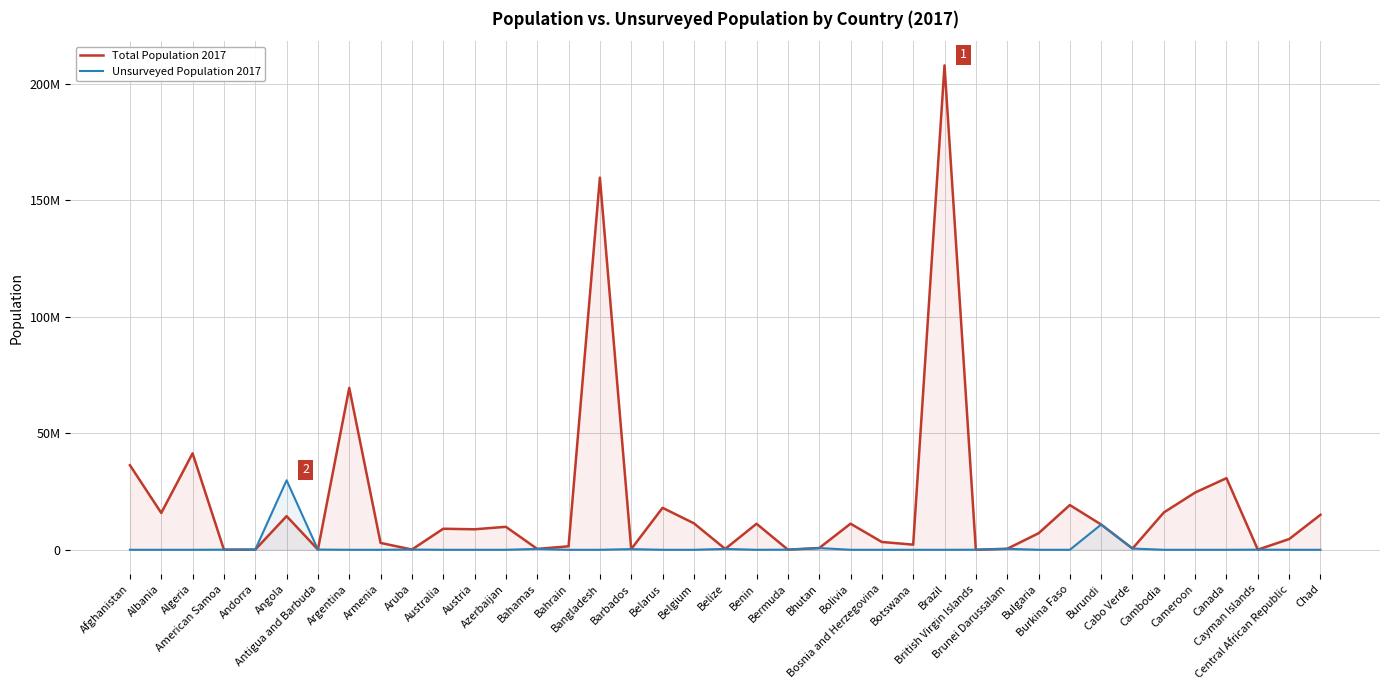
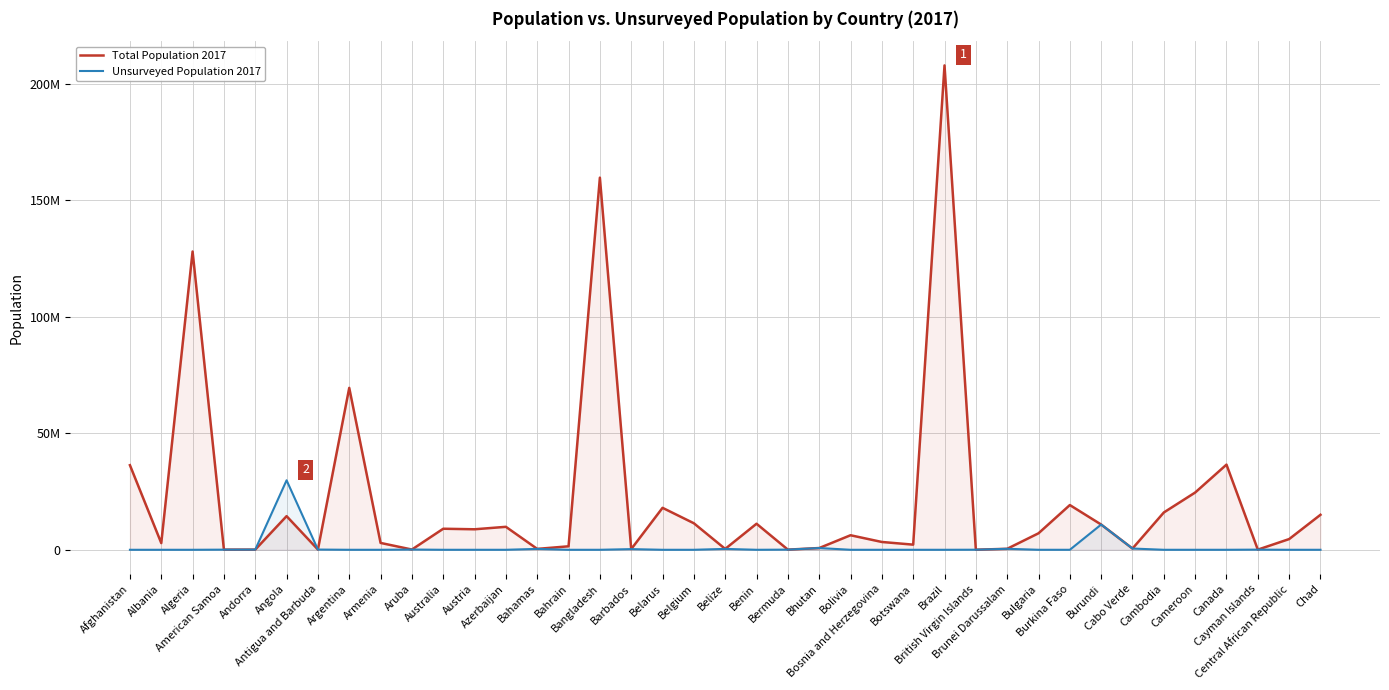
Total Population 2017, Albania: 16000000 -> 3000000
Total Population 2017, Algeria: 41000000 -> 128000000
Total Population 2017, Bolivia: 11000000 -> 6000000
Total Population 2017, Canada: 31000000 -> 37000000
